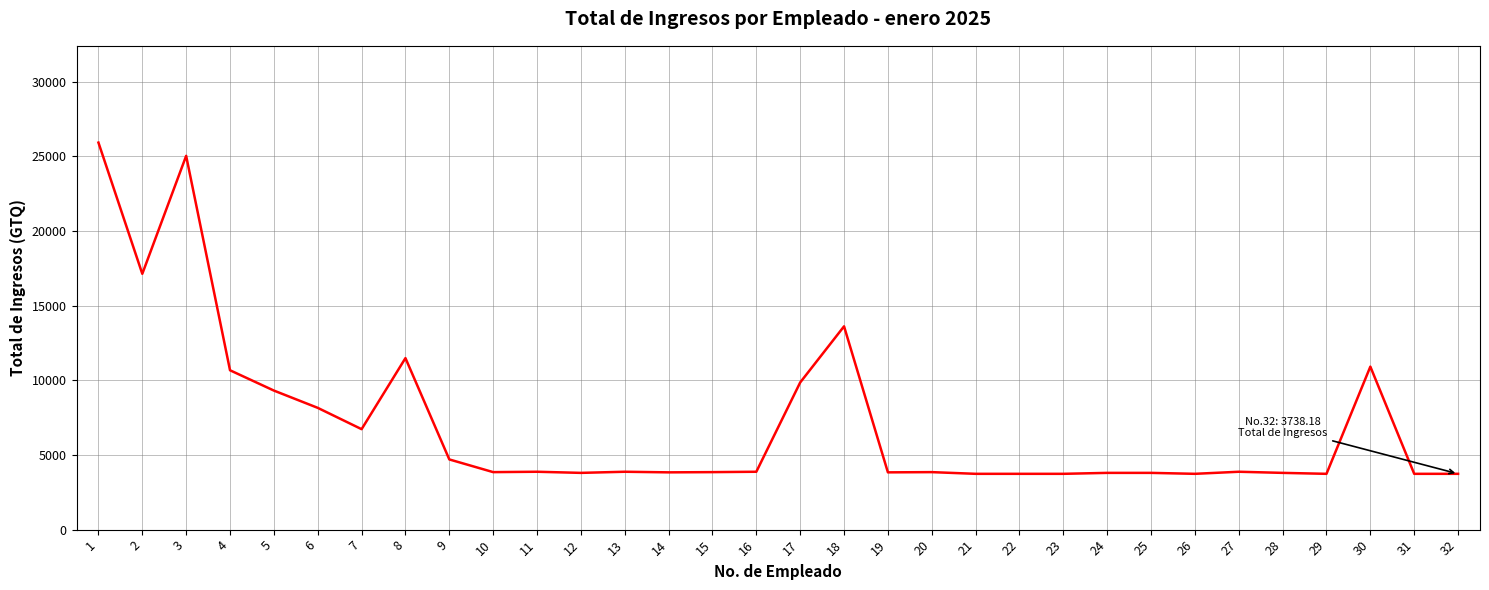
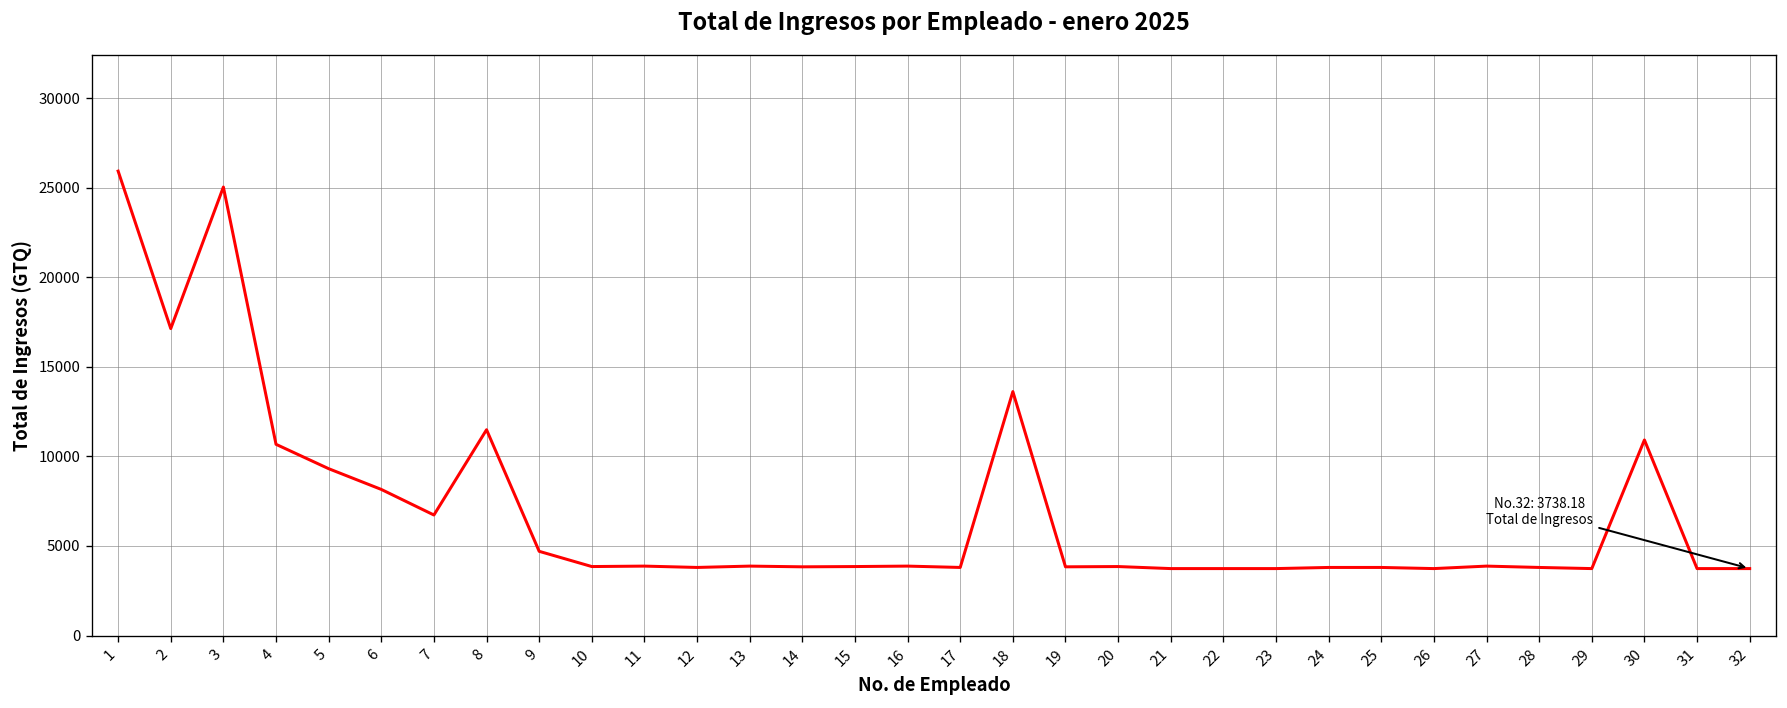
17: 9900 -> 3800
